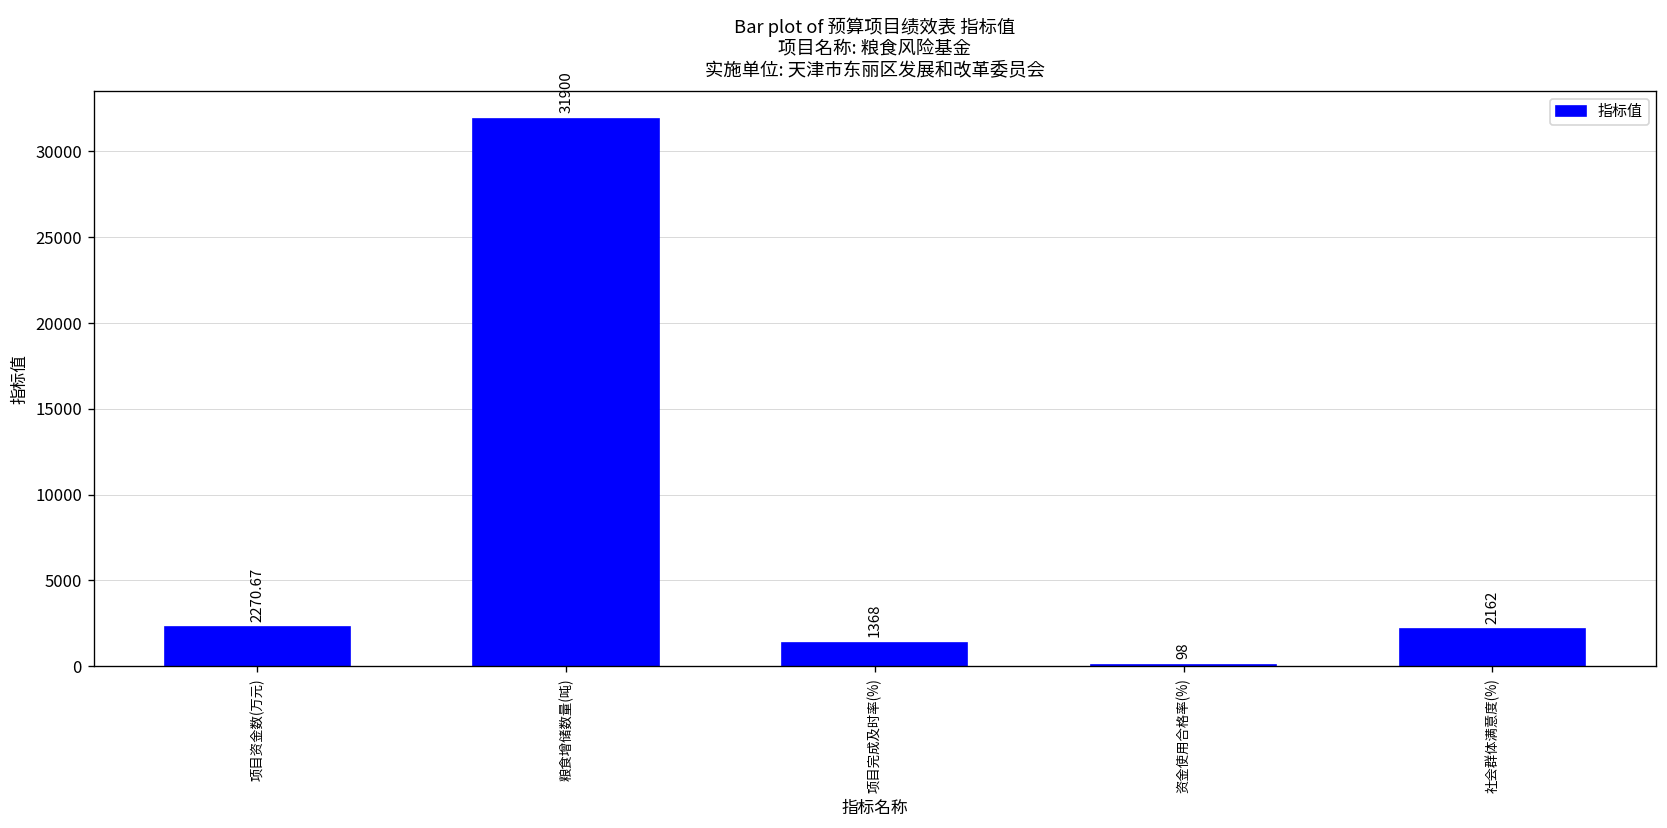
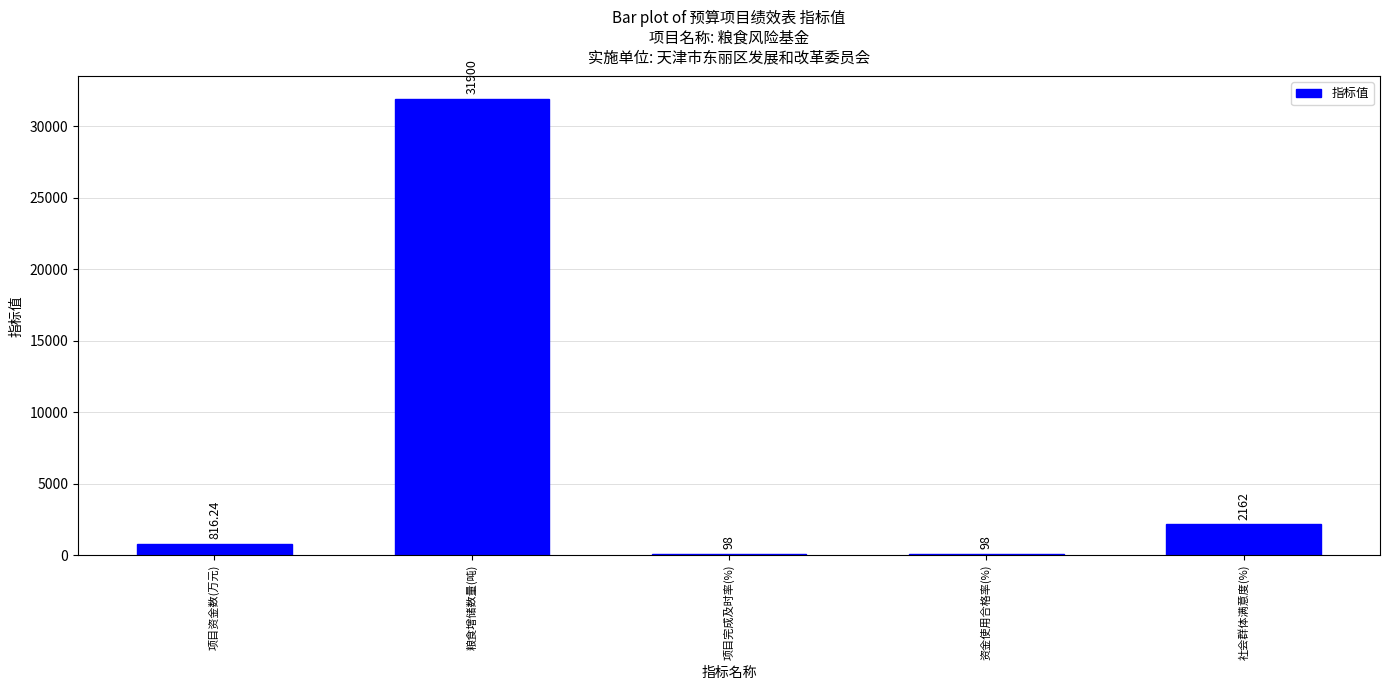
项目资金数(万元): 2270.67 -> 816.24
项目完成及时率(%): 1368 -> 98
